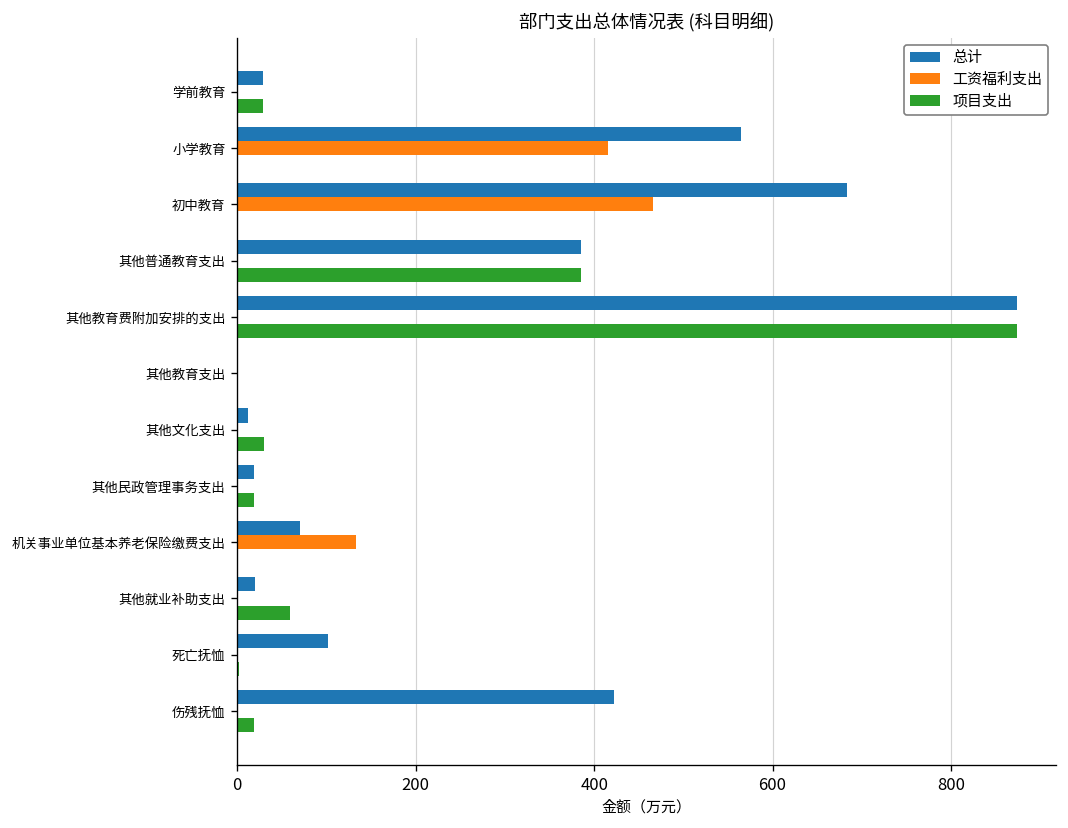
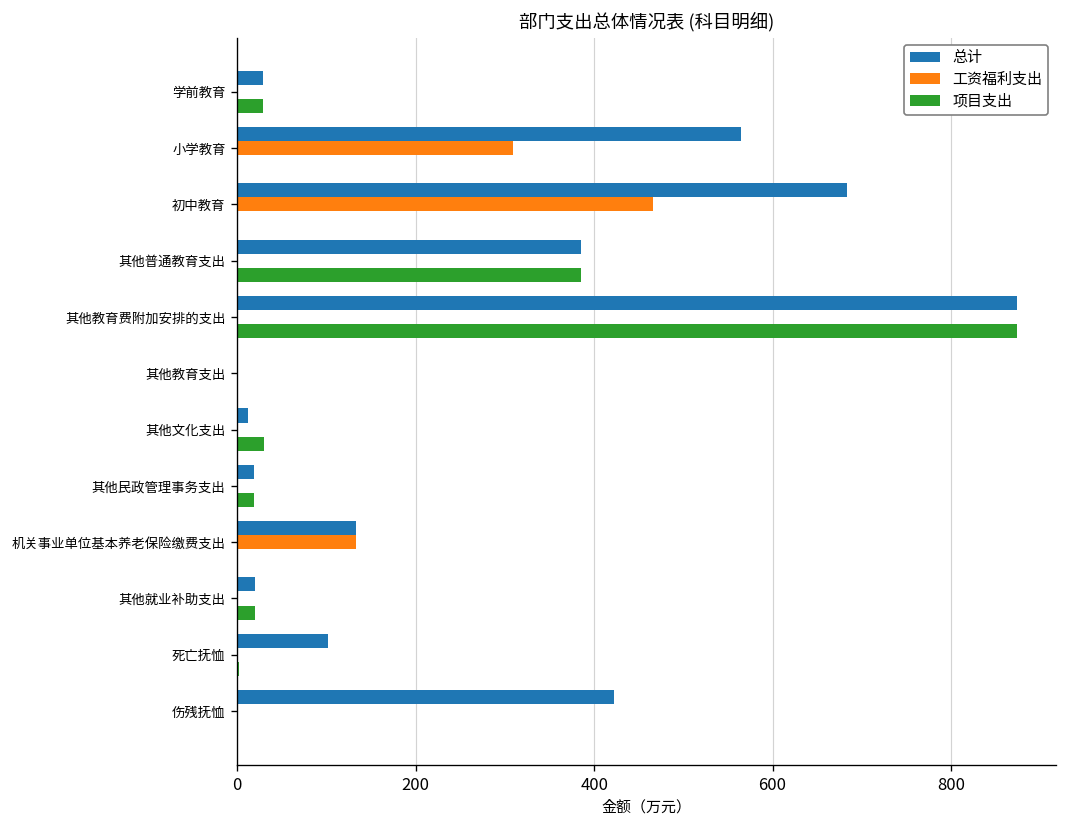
工资福利支出, 小学教育: 420 -> 310
总计, 机关事业单位基本养老保险缴费支出: 70 -> 130
项目支出, 其他就业补助支出: 60 -> 20
项目支出, 伤残抚恤: 20 -> 0
